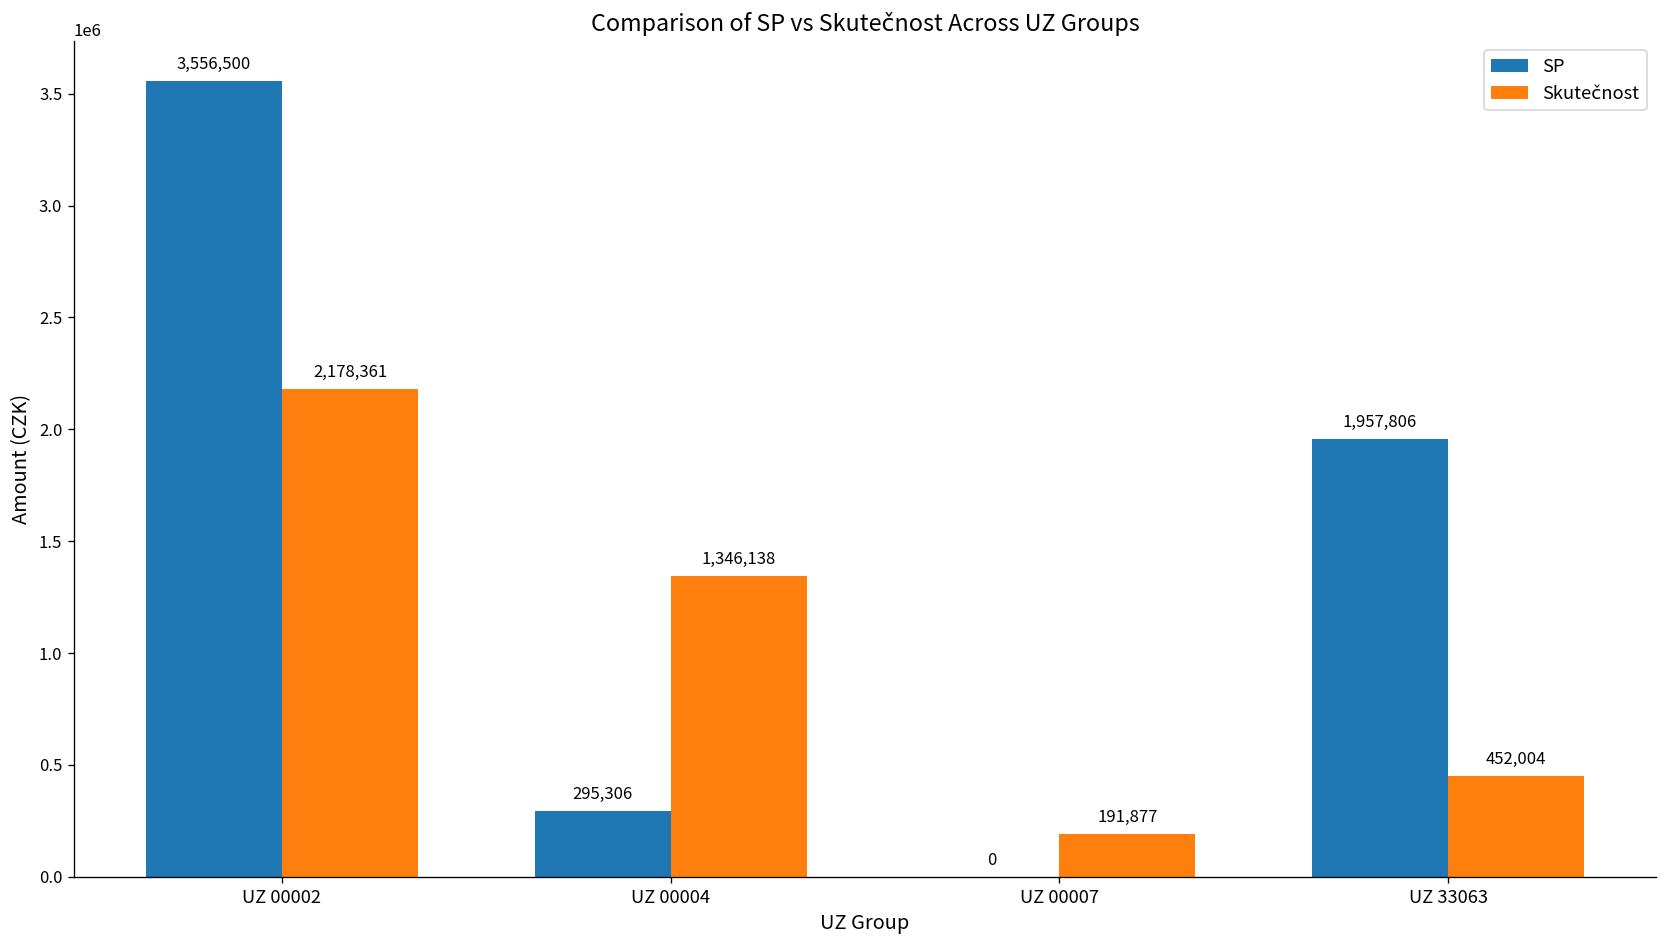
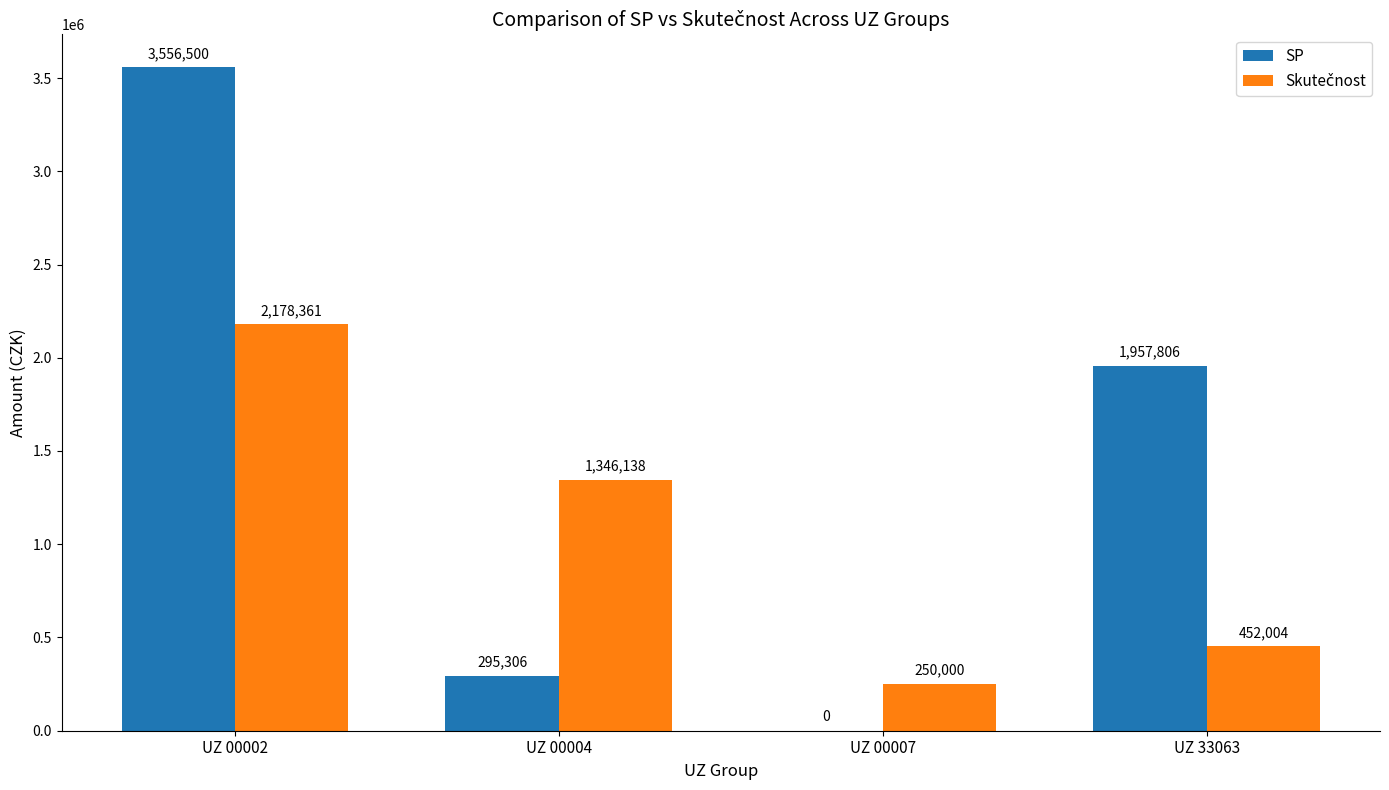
Skutečnost, UZ 00007: 191,877 -> 250,000
